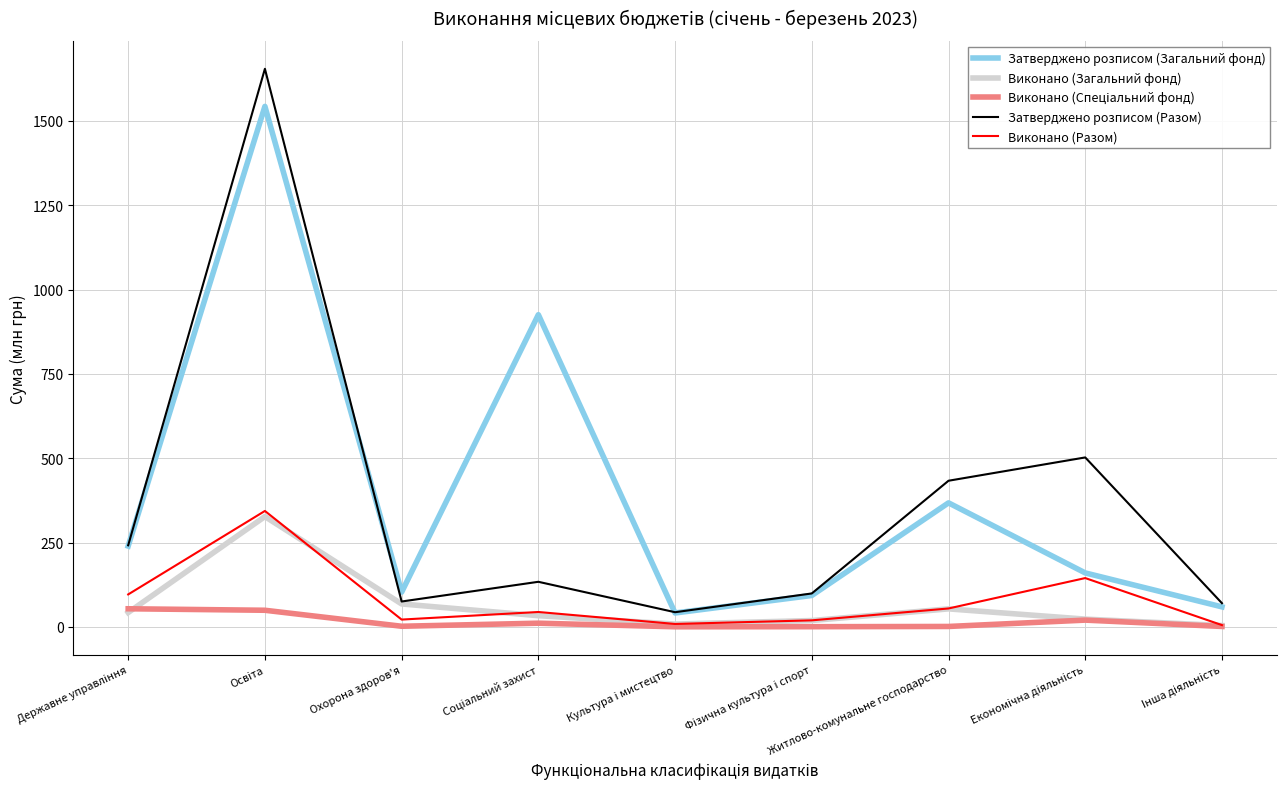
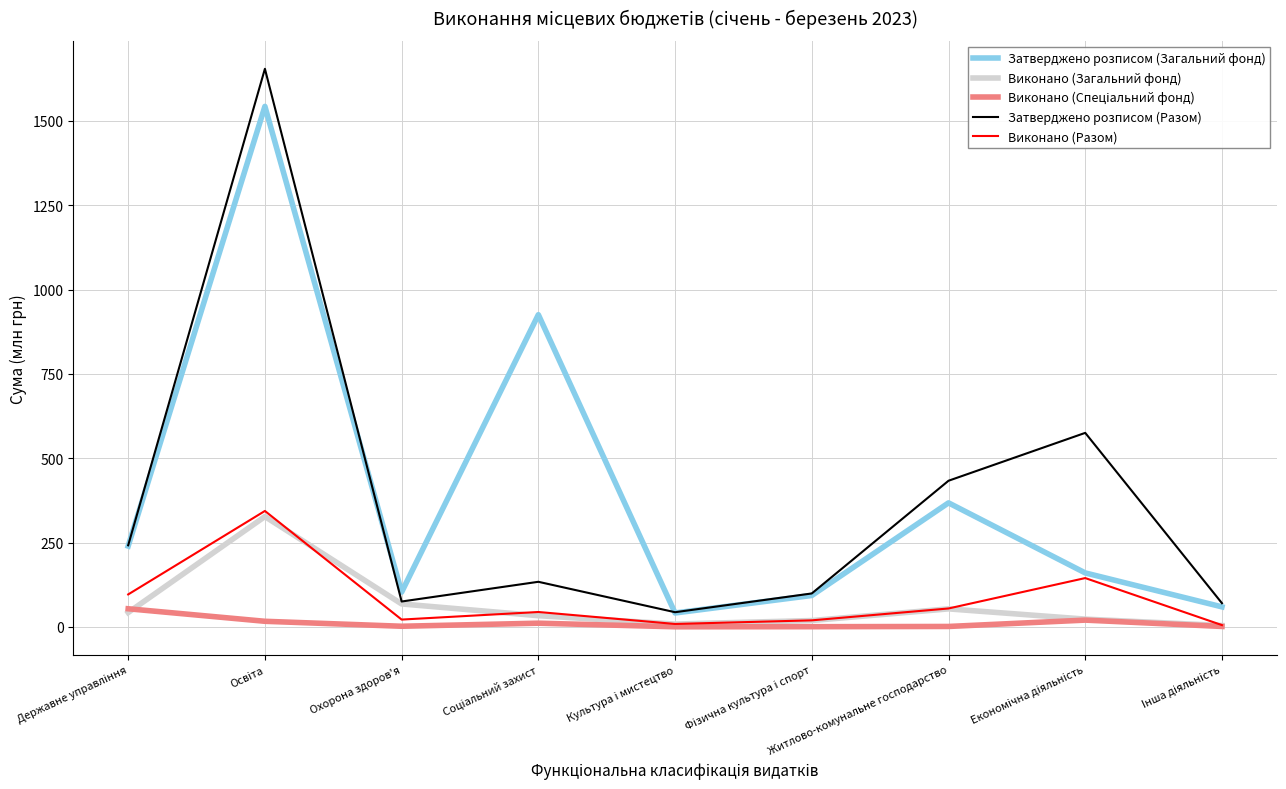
Виконано (Спеціальний фонд), Освіта: 50 -> 20
Затверджено розписом (Разом), Економічна діяльність: 500 -> 580
